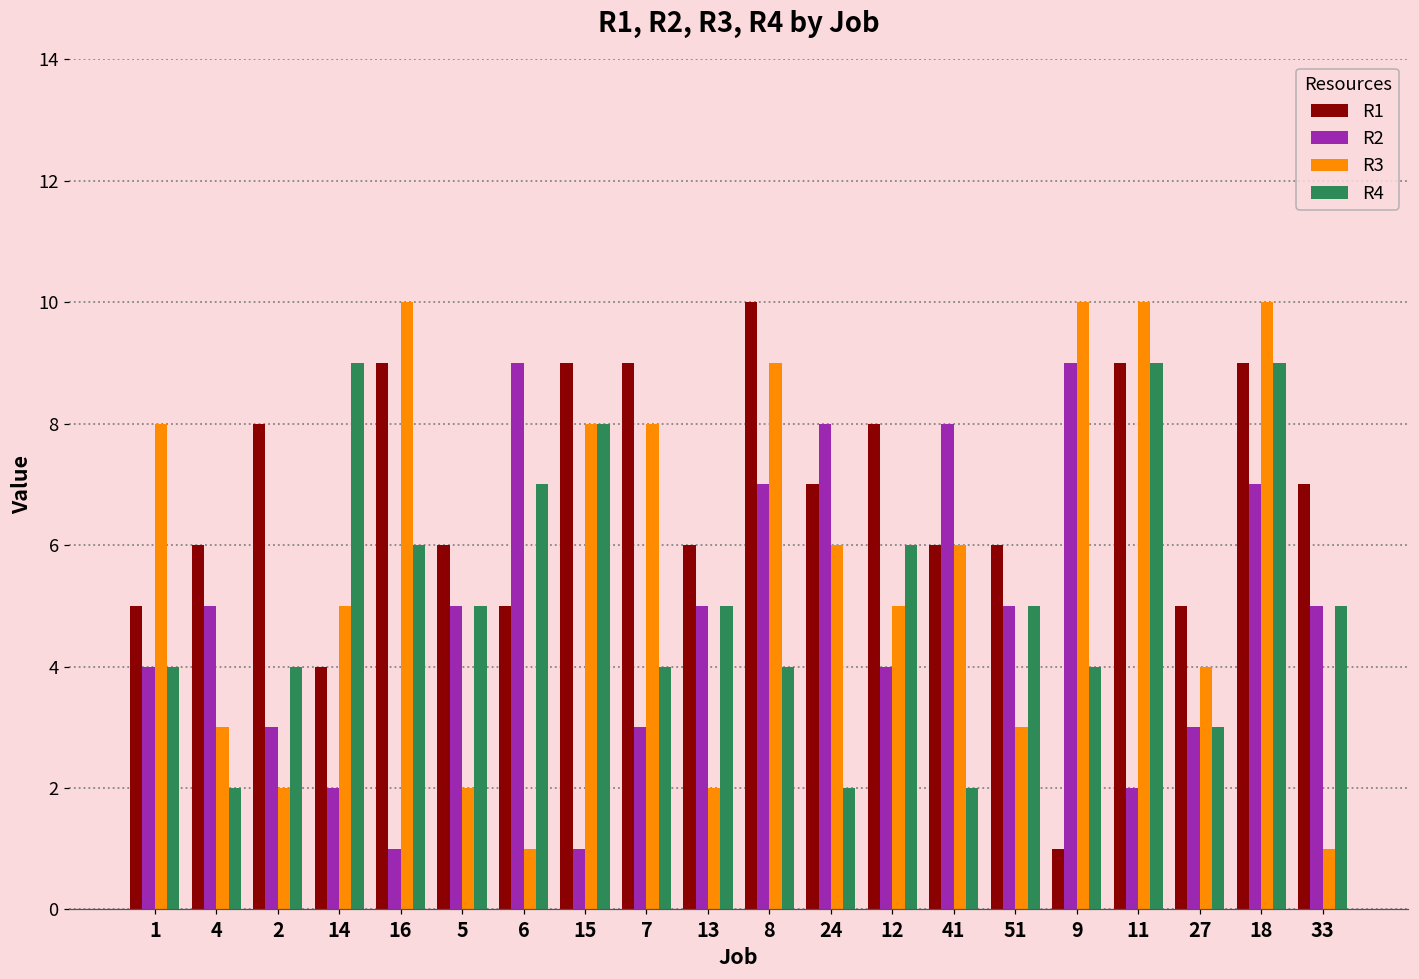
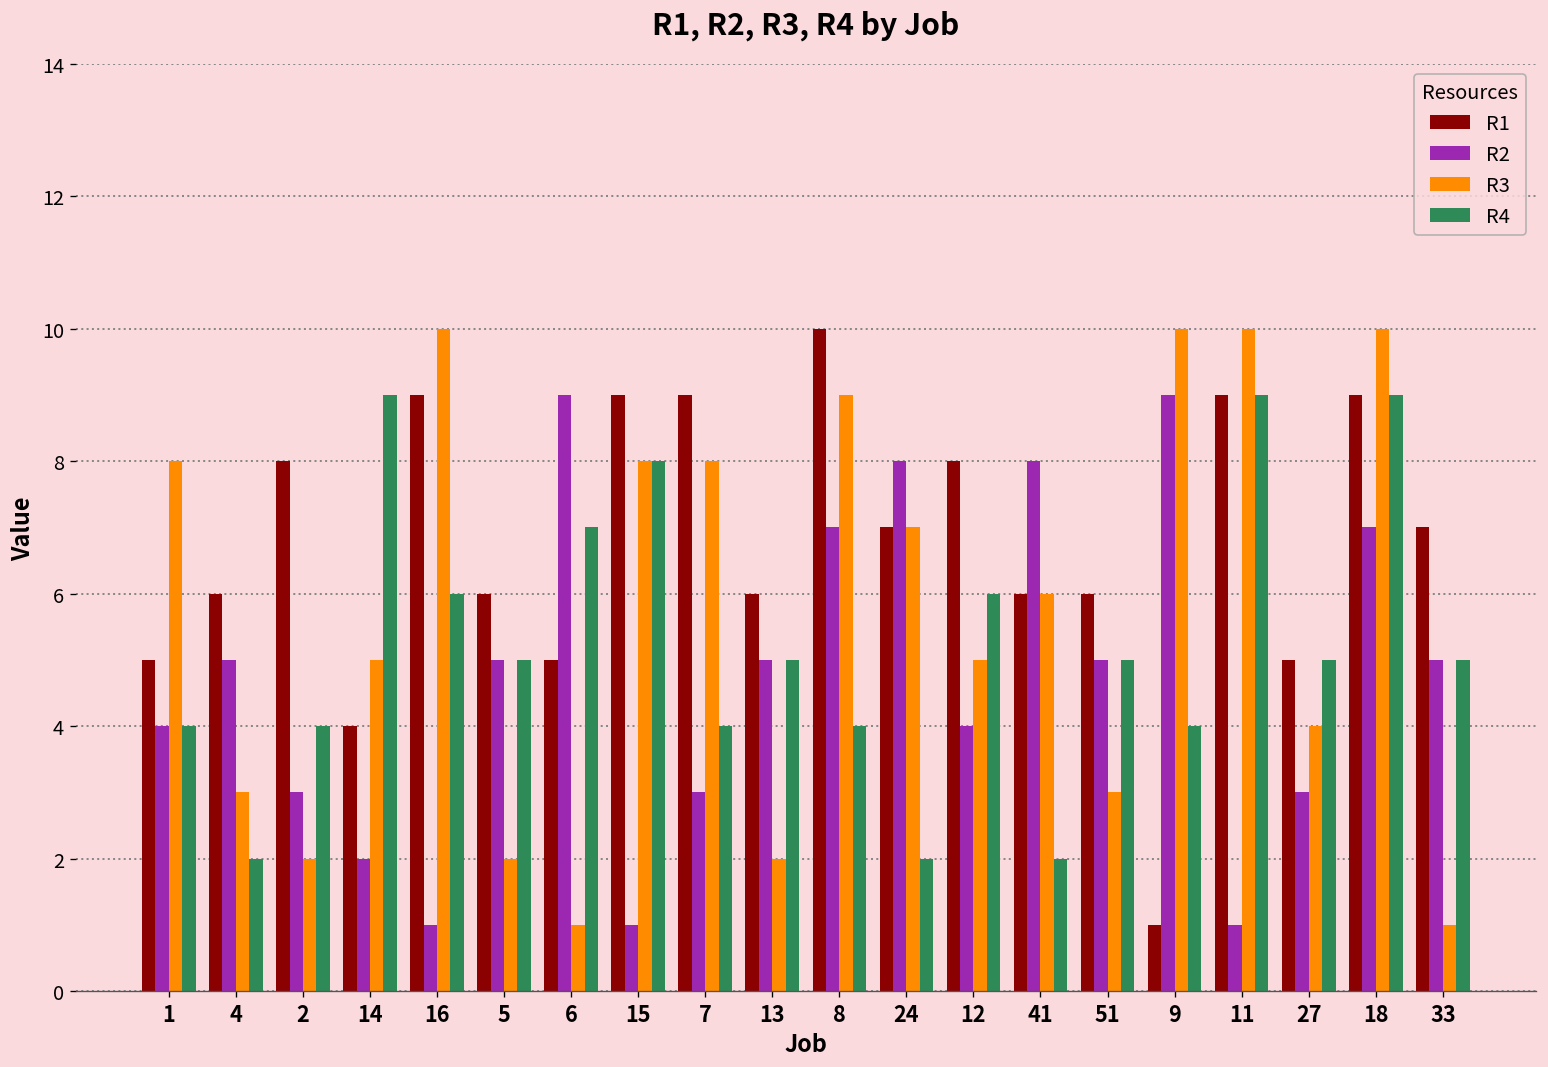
R3, 24: 6 -> 7
R2, 11: 2 -> 1
R4, 27: 3 -> 5
